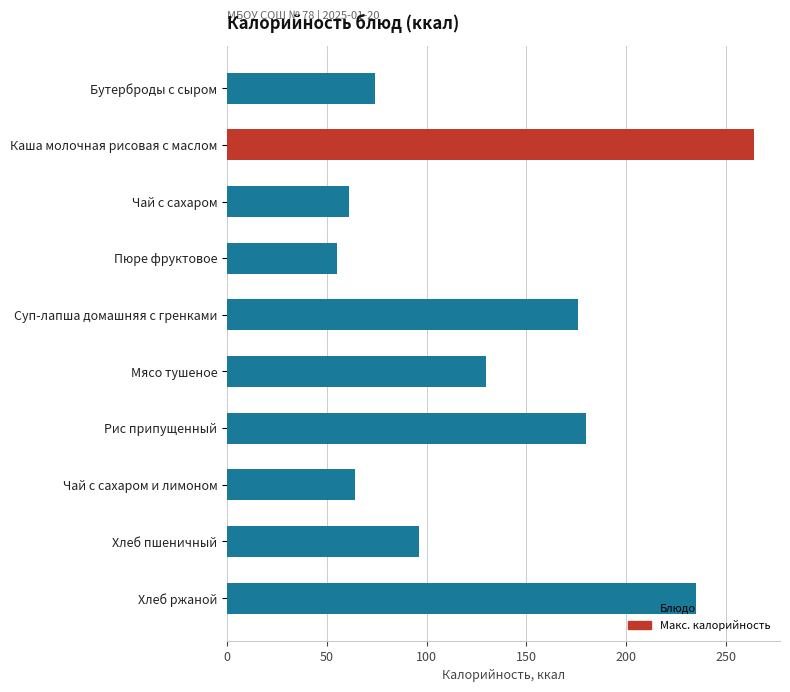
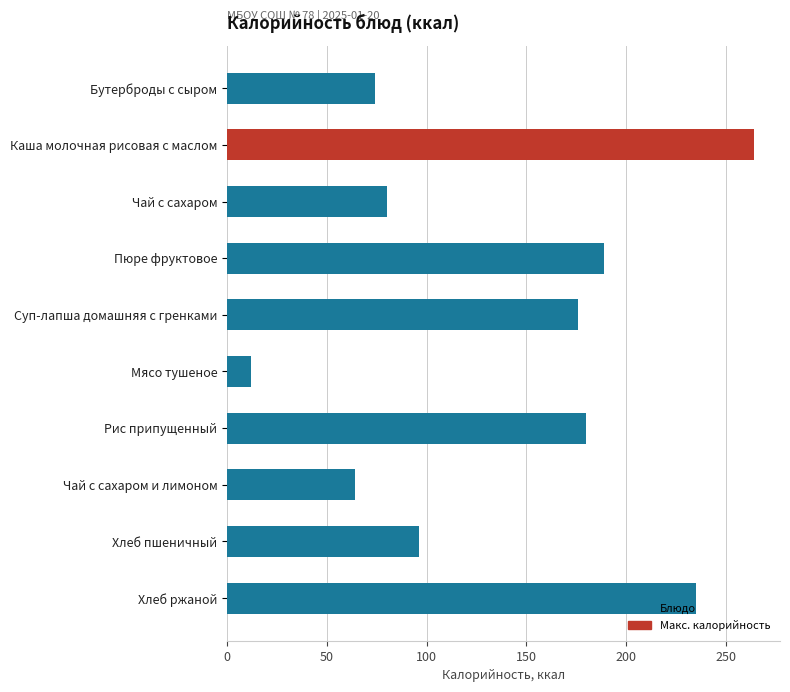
Чай с сахаром: 61 -> 80
Пюре фруктовое: 55 -> 189
Мясо тушеное: 130 -> 12
